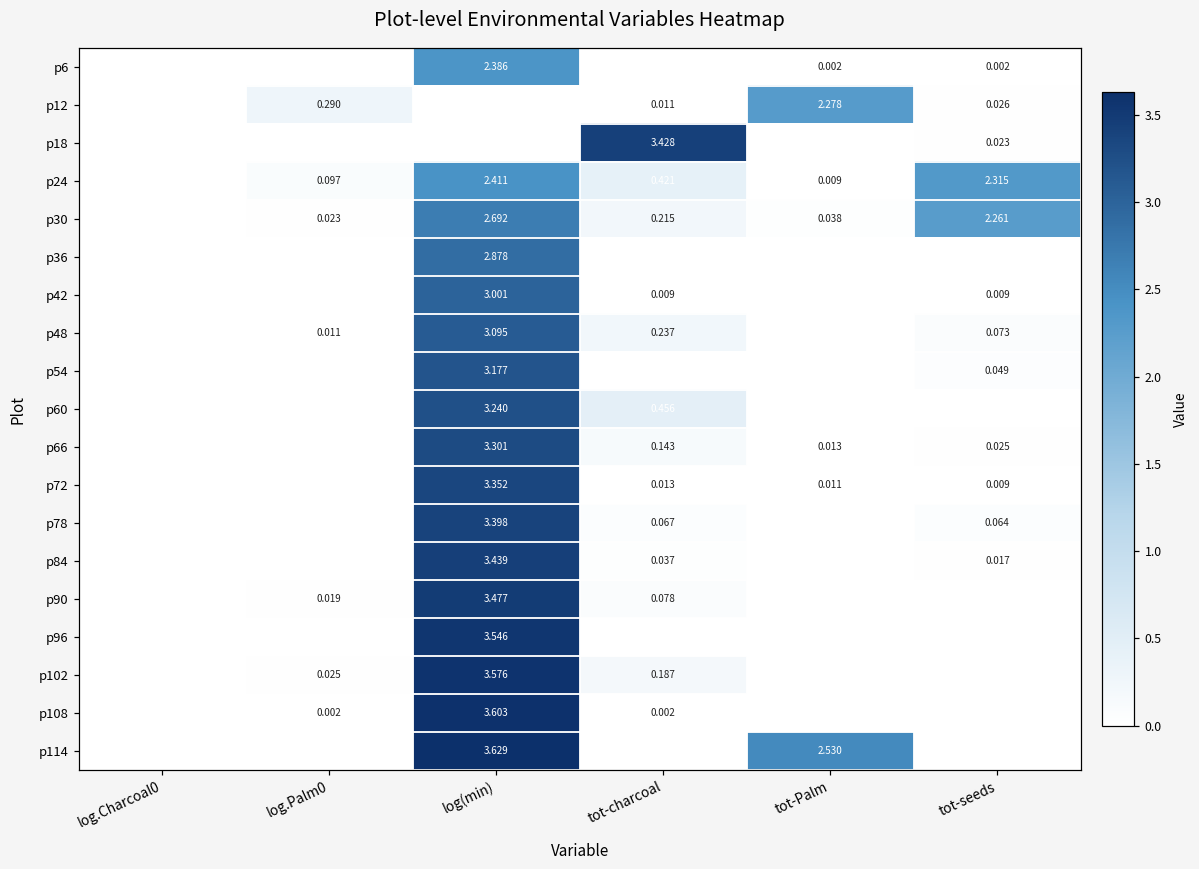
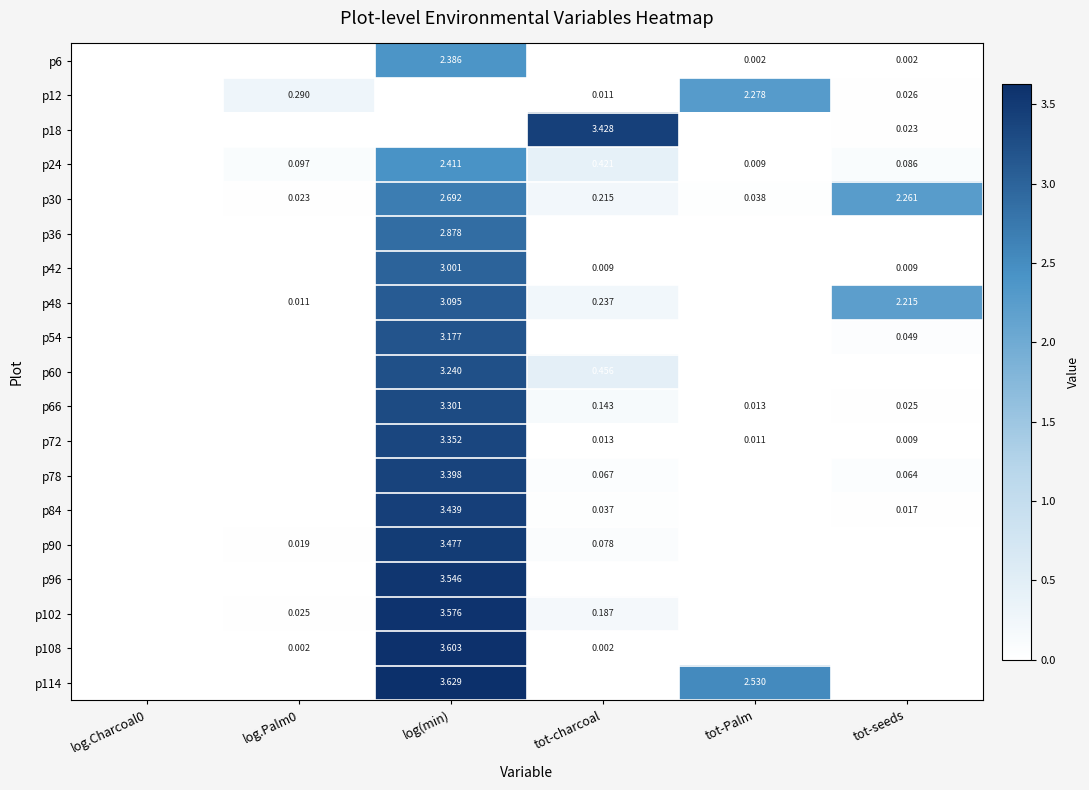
p24, tot-seeds: 2.315 -> 0.086
p48, tot-seeds: 0.073 -> 2.215
